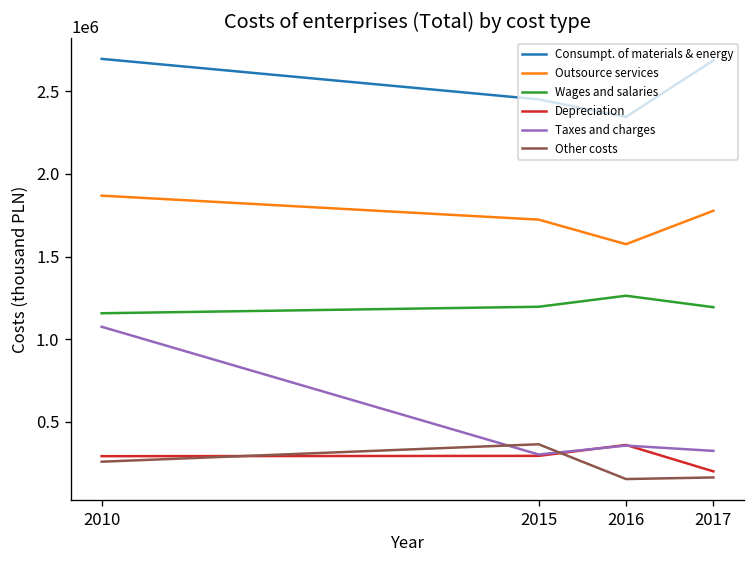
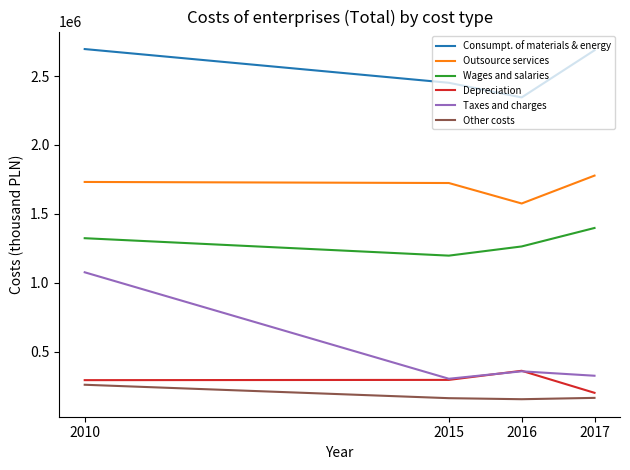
Outsource services, 2010: 1870000 -> 1730000
Wages and salaries, 2010: 1160000 -> 1320000
Other costs, 2015: 360000 -> 160000
Wages and salaries, 2017: 1190000 -> 1400000
